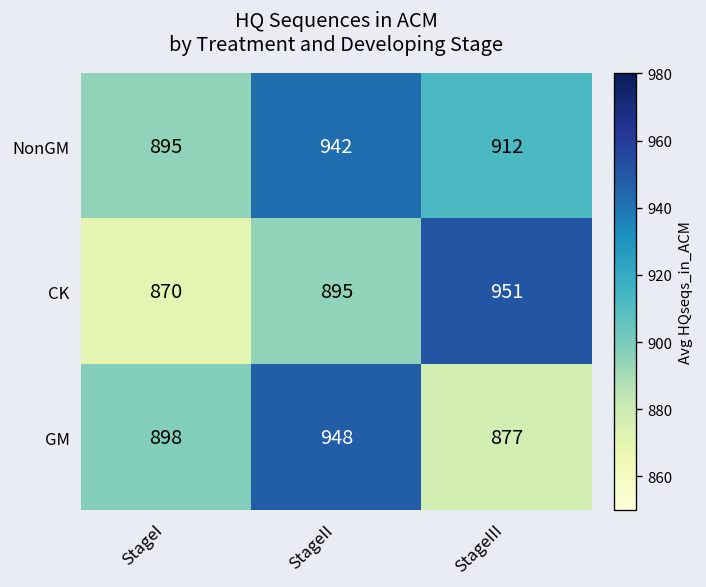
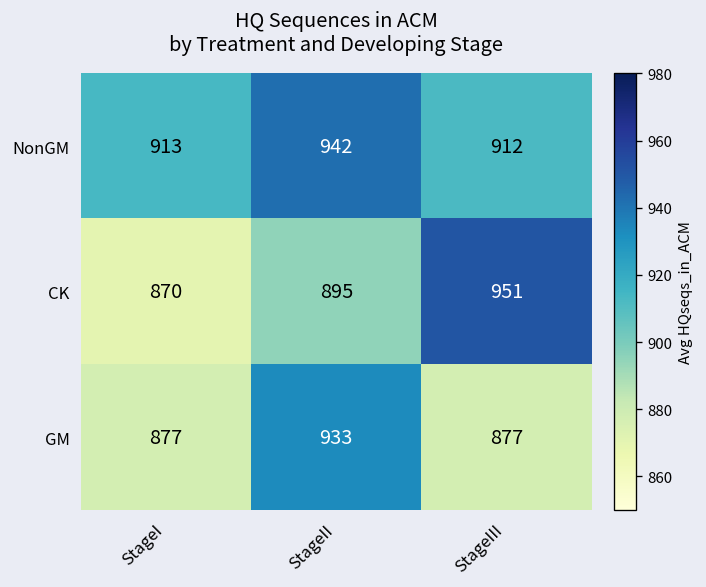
NonGM, StageI: 895 -> 913
GM, StageI: 898 -> 877
GM, StageII: 948 -> 933
